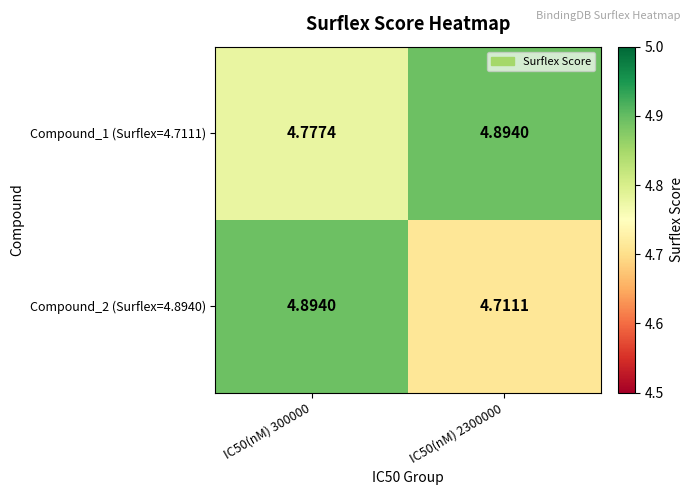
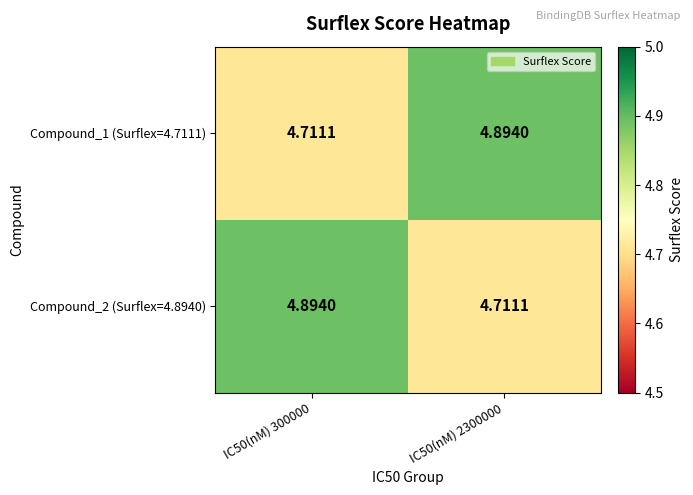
Compound_1 (Surflex=4.7111), IC50(nM) 300000: 4.7774 -> 4.7111
